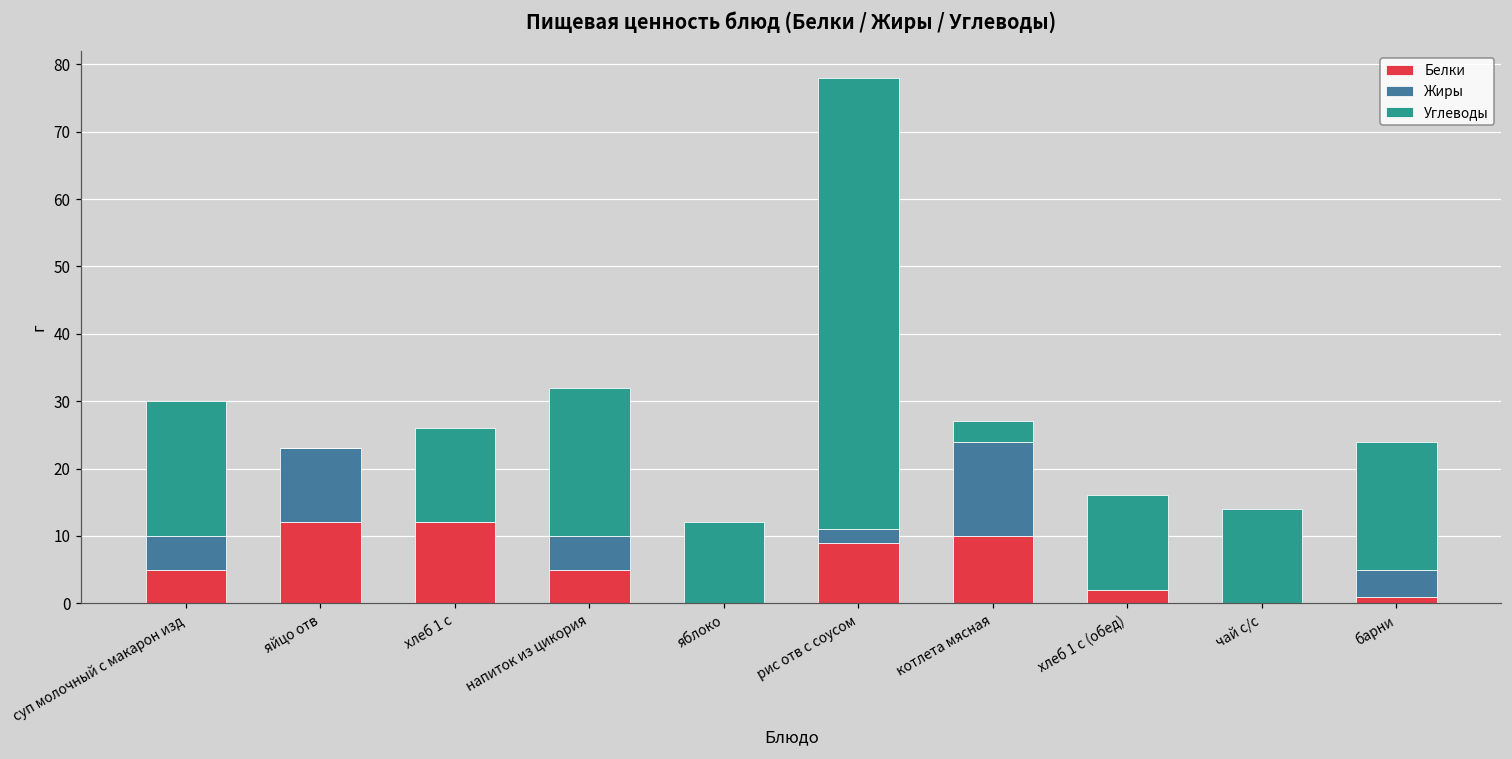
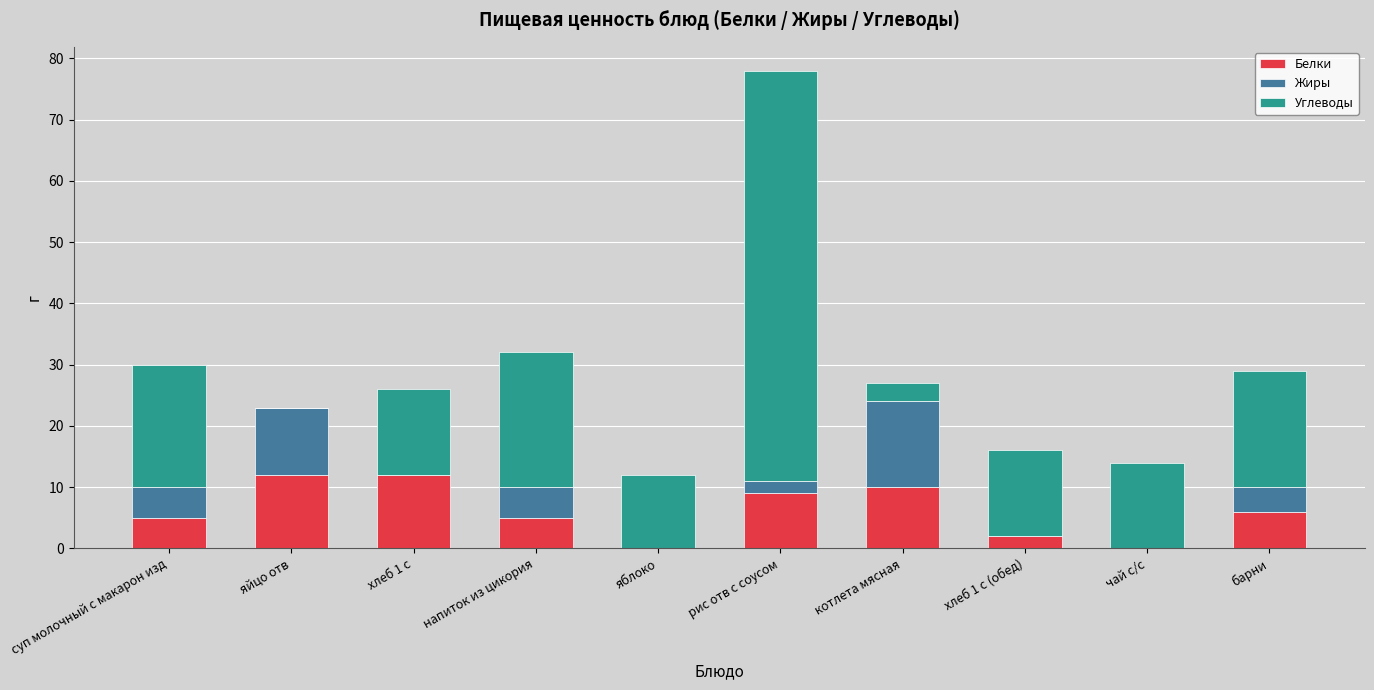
Белки, барни: 1 -> 6
